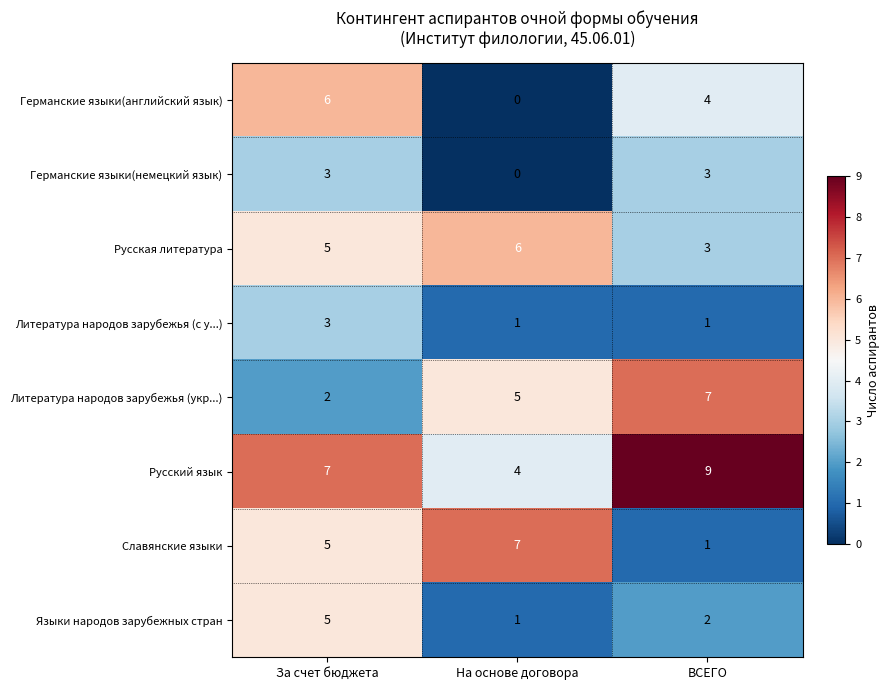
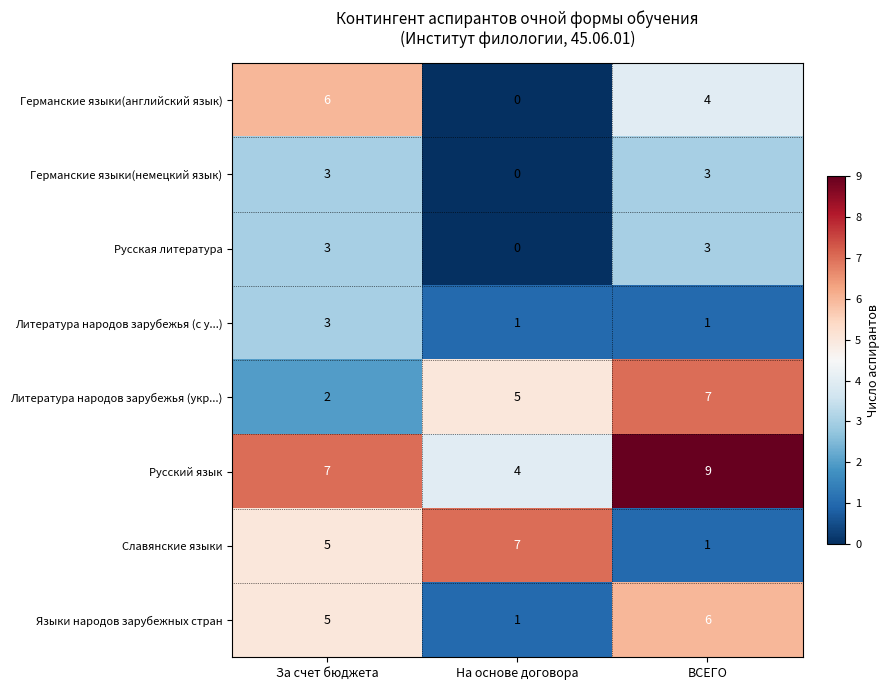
Русская литература, За счет бюджета: 5 -> 3
Русская литература, На основе договора: 6 -> 0
Языки народов зарубежных стран, ВСЕГО: 2 -> 6
